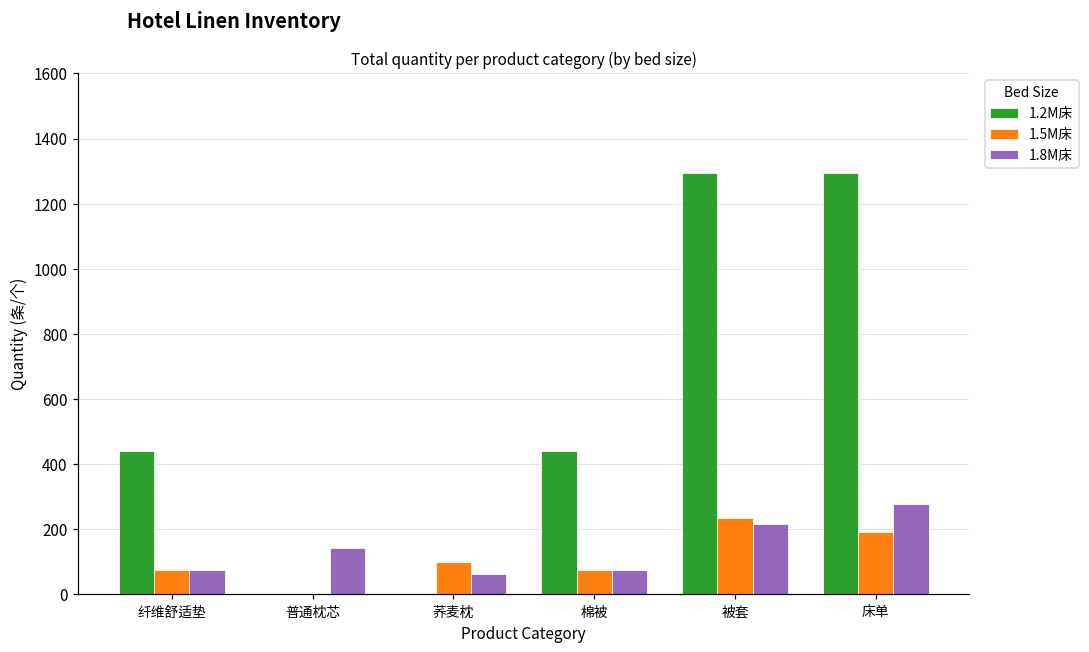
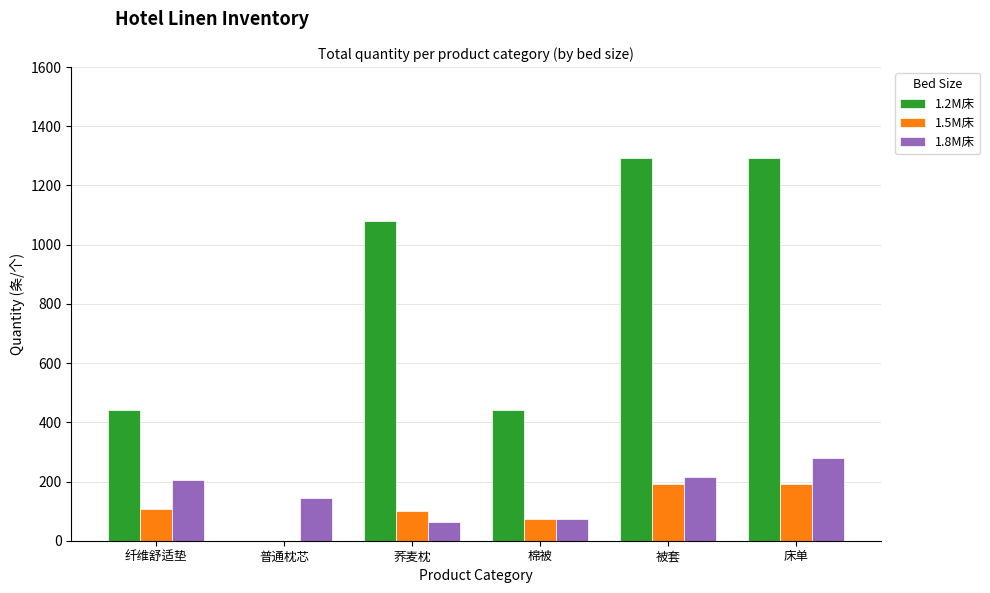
1.5M床, 纤维舒适垫: 70 -> 110
1.8M床, 纤维舒适垫: 70 -> 210
1.2M床, 荞麦枕: 0 -> 1080
1.5M床, 被套: 240 -> 190
